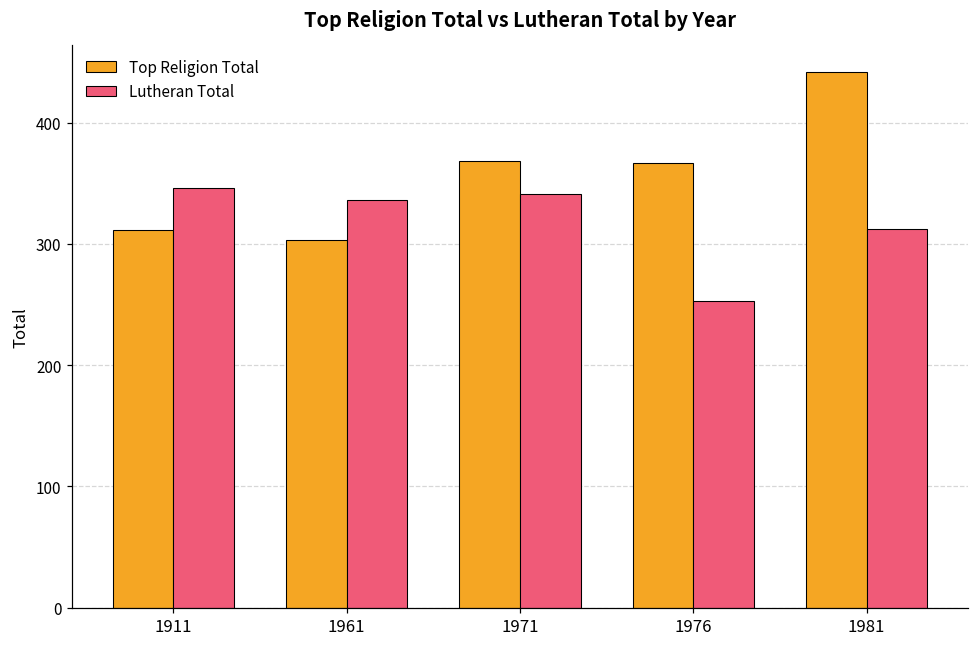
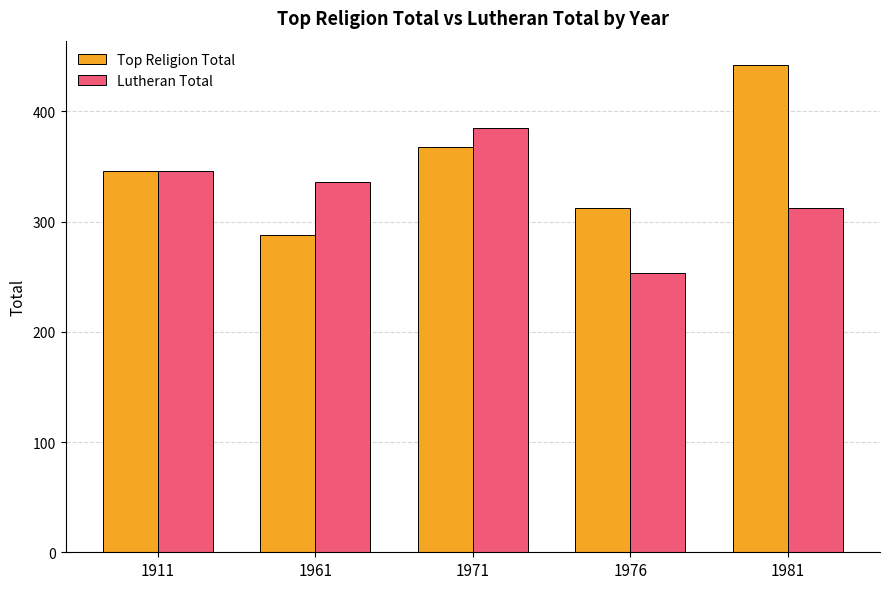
Top Religion Total, 1911: 311 -> 346
Top Religion Total, 1961: 303 -> 288
Lutheran Total, 1971: 341 -> 385
Top Religion Total, 1976: 367 -> 312
